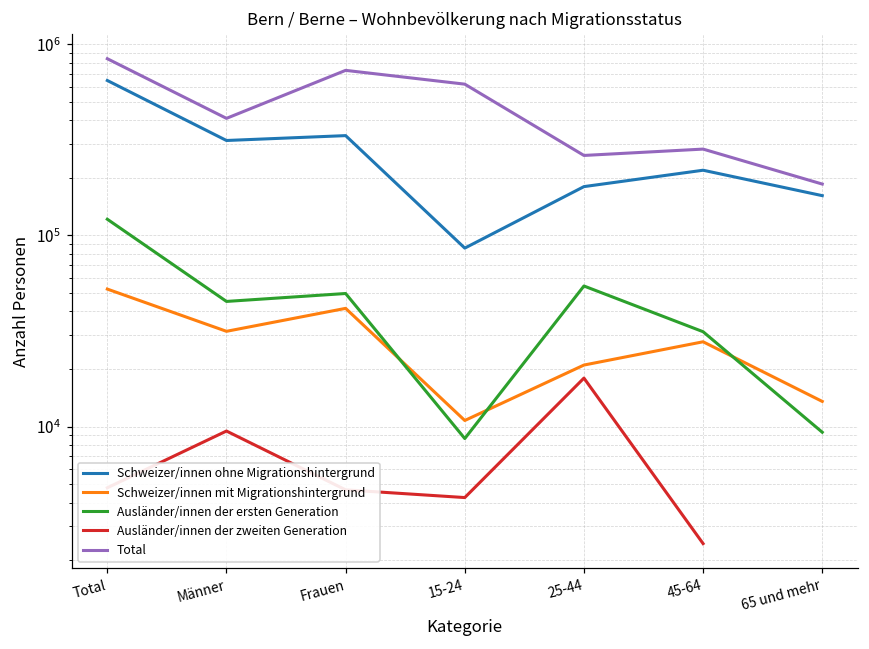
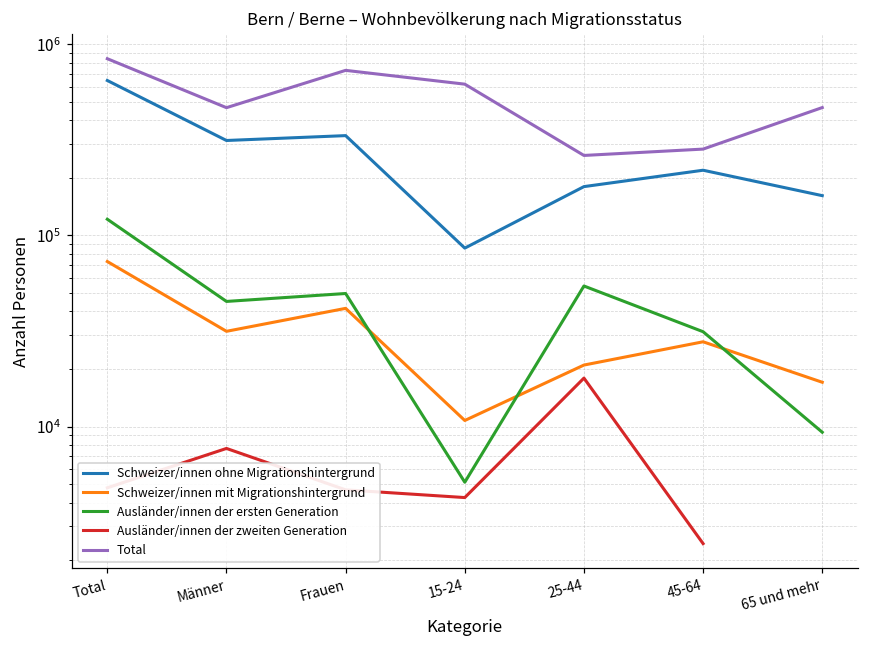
Schweizer/innen mit Migrationshintergrund, Total: 52000 -> 73000
Ausländer/innen der zweiten Generation, Männer: 9000 -> 8000
Total, Männer: 410000 -> 470000
Ausländer/innen der ersten Generation, 15-24: 9000 -> 5100
Schweizer/innen mit Migrationshintergrund, 65 und mehr: 14000 -> 17000
Total, 65 und mehr: 190000 -> 470000
